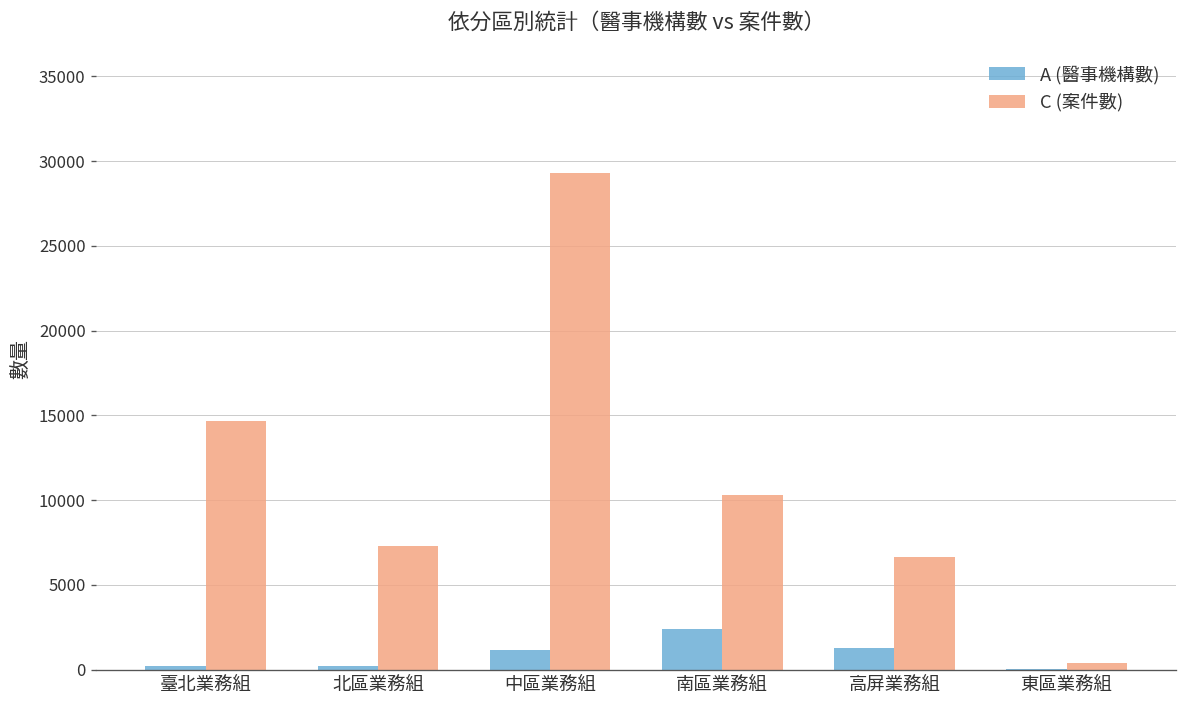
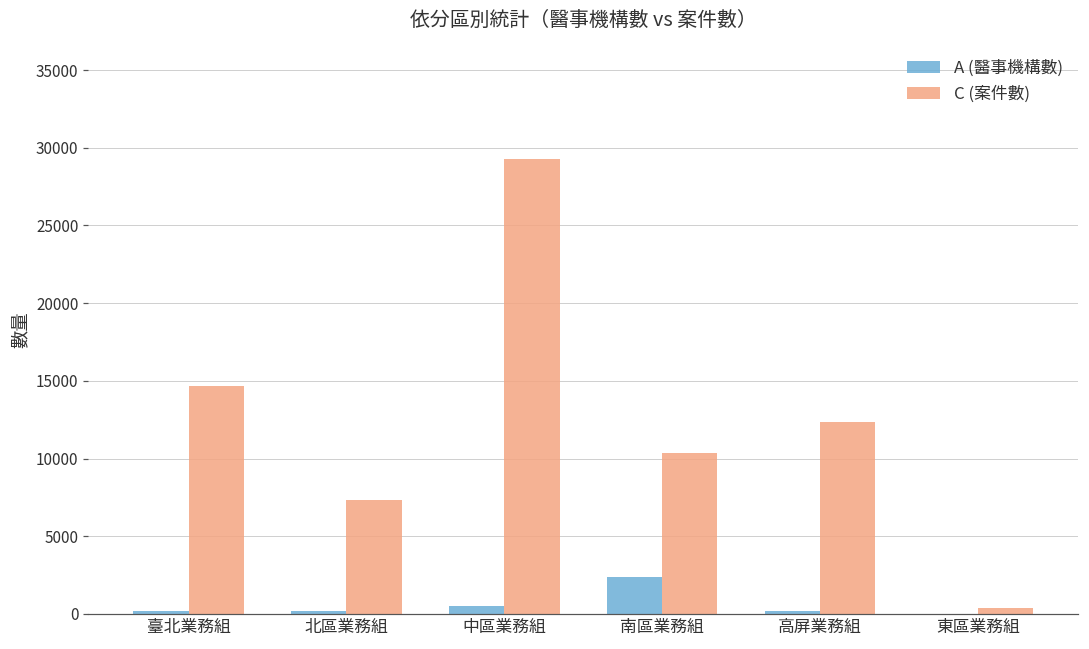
A (醫事機構數), 中區業務組: 1100 -> 500
A (醫事機構數), 高屏業務組: 1300 -> 200
C (案件數), 高屏業務組: 6600 -> 12400
